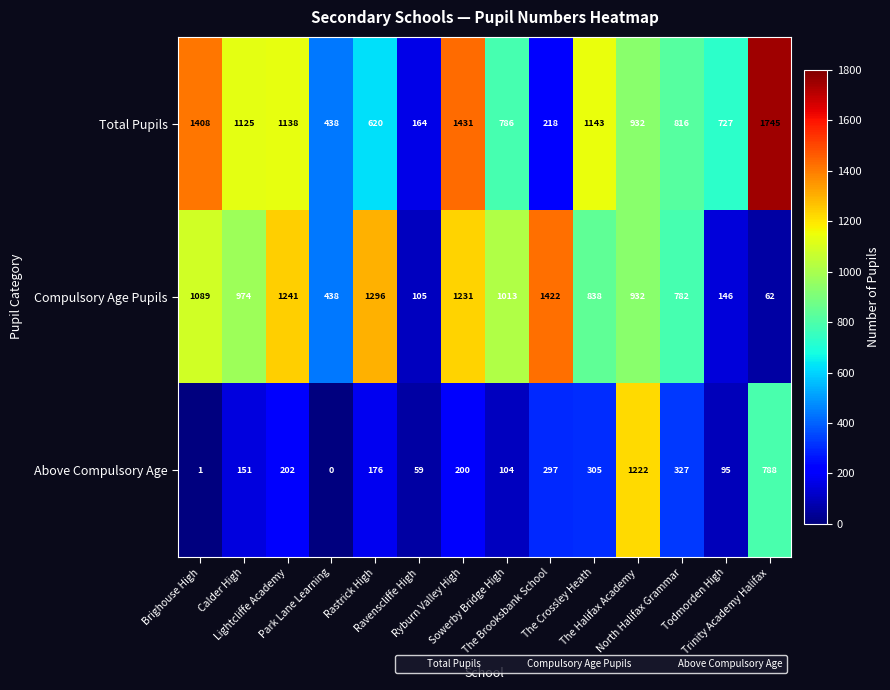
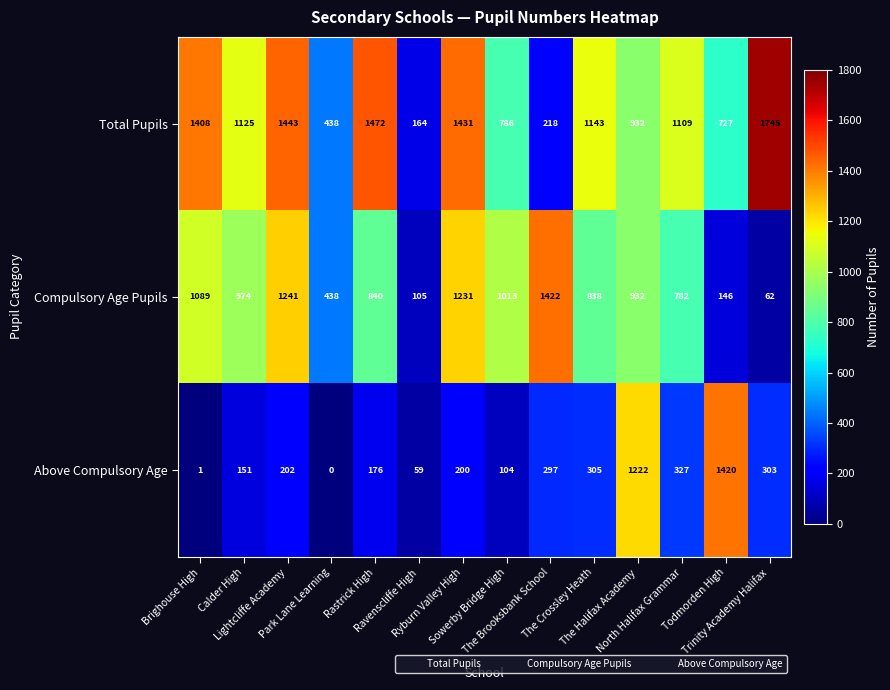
Total Pupils, Lightcliffe Academy: 1138 -> 1443
Total Pupils, Rastrick High: 620 -> 1472
Total Pupils, North Halifax Grammar: 816 -> 1109
Compulsory Age Pupils, Rastrick High: 1296 -> 840
Above Compulsory Age, Todmorden High: 95 -> 1420
Above Compulsory Age, Trinity Academy Halifax: 788 -> 303
